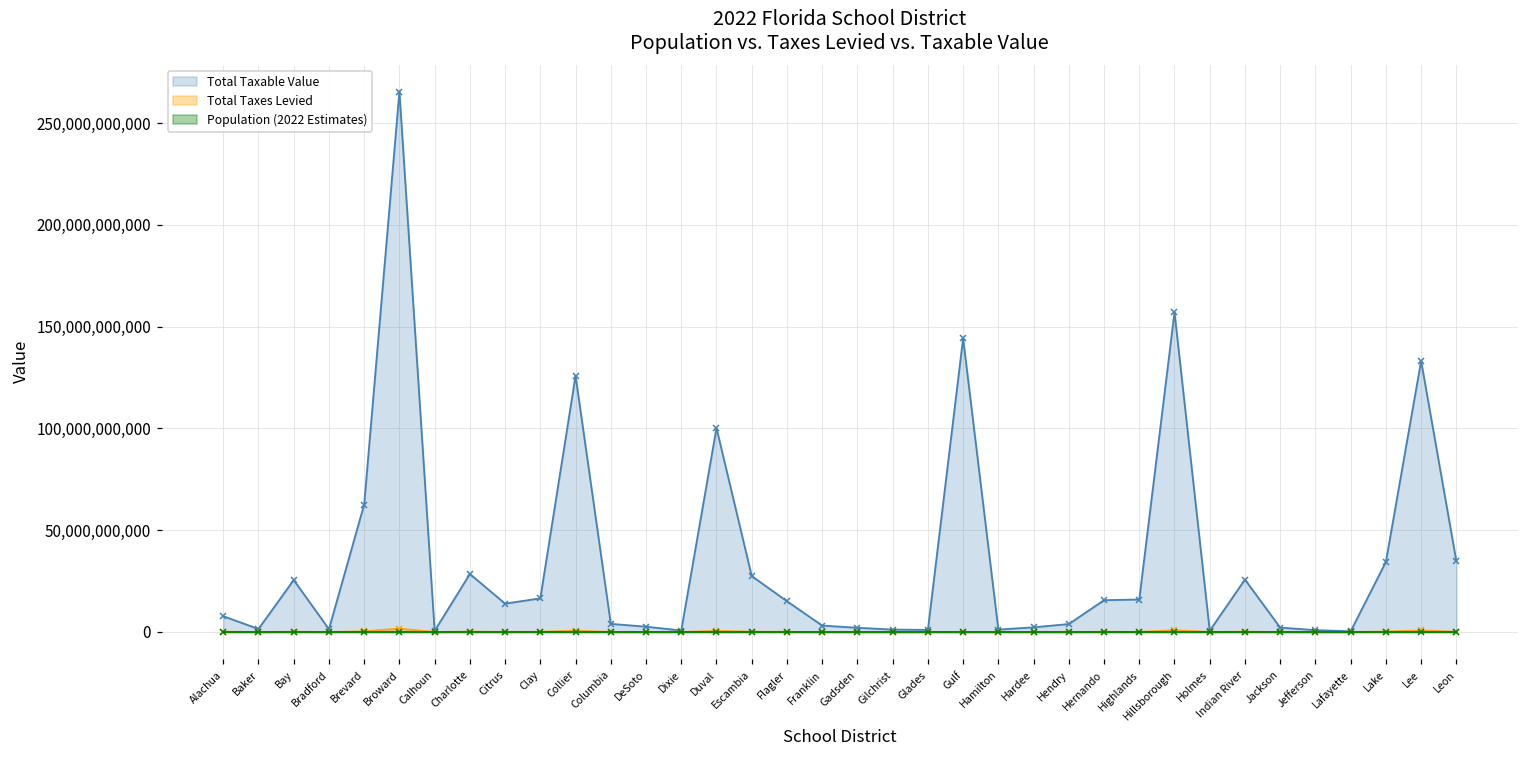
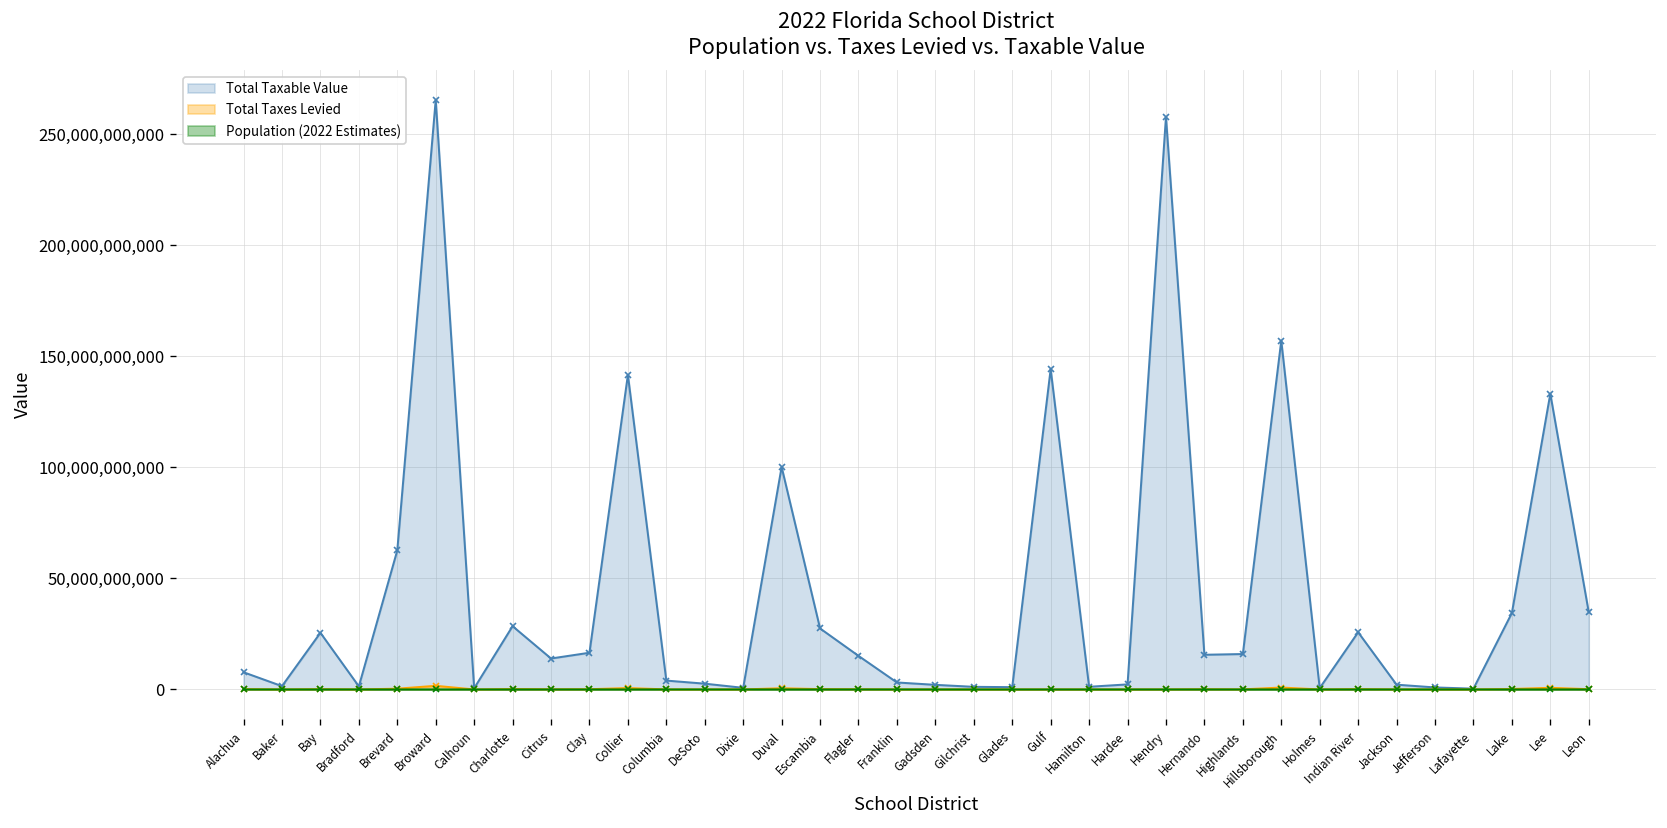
Total Taxable Value, Collier: 126,000,000,000 -> 142,000,000,000
Total Taxable Value, Hendry: 4,000,000,000 -> 258,000,000,000
